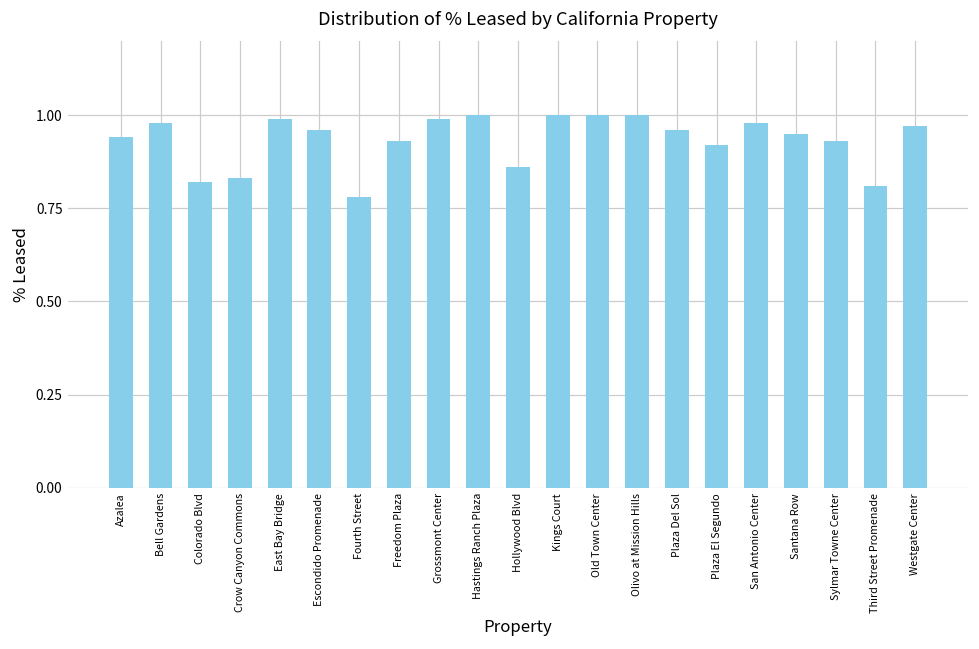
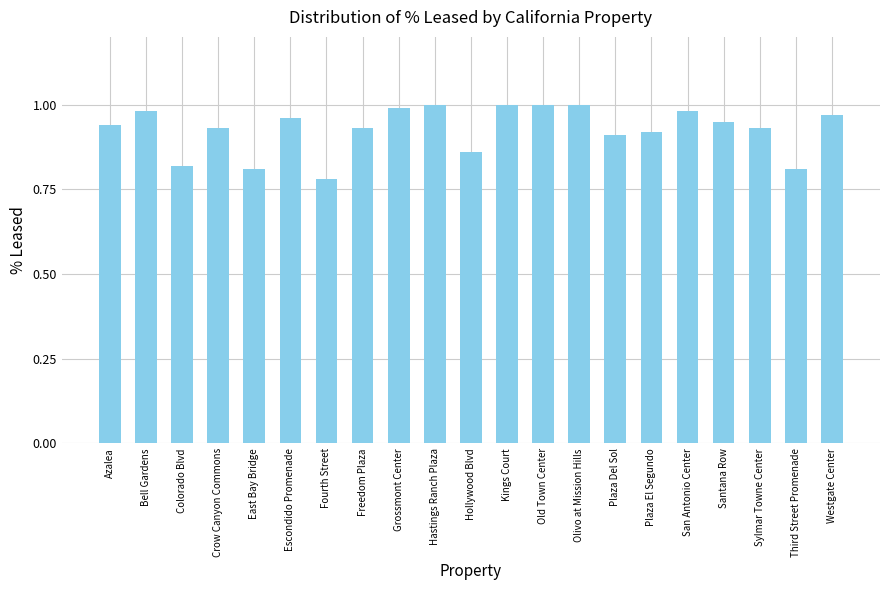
Crow Canyon Commons: 0.83 -> 0.93
East Bay Bridge: 0.99 -> 0.81
Plaza Del Sol: 0.96 -> 0.91
